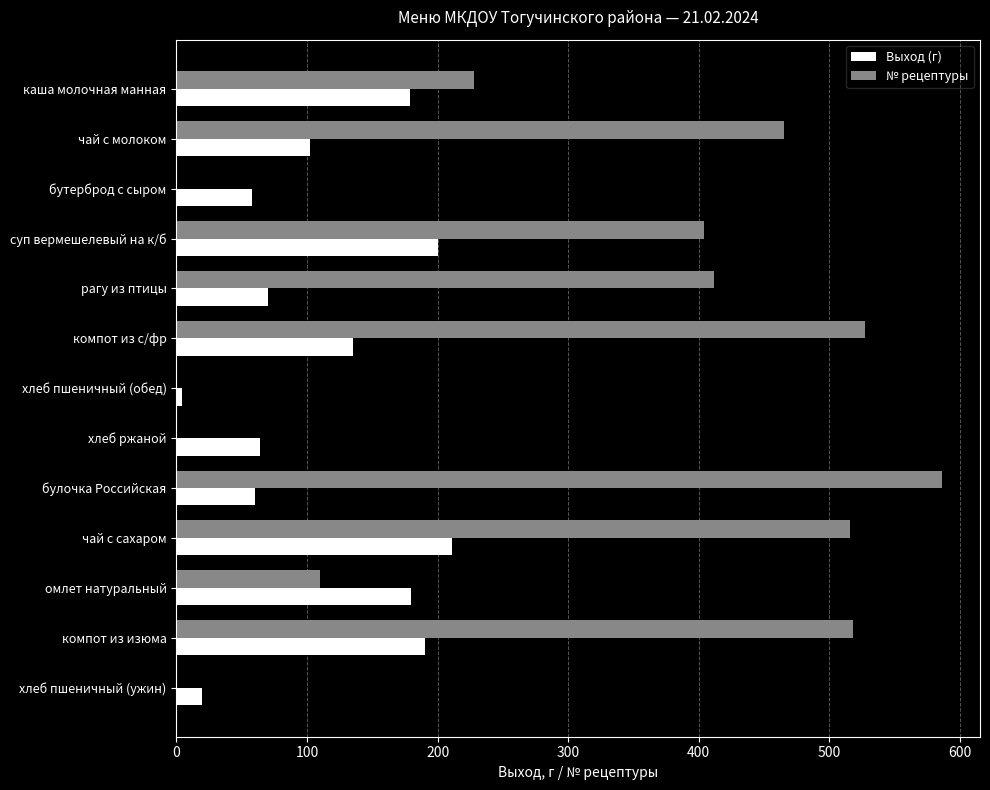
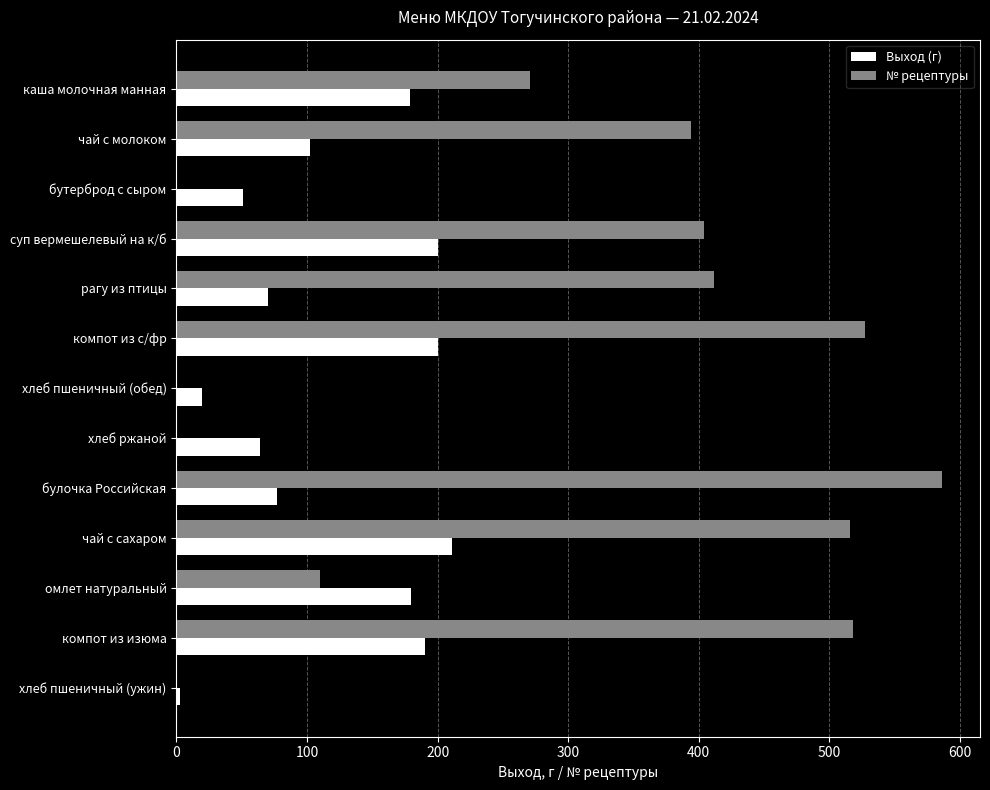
№ рецептуры, каша молочная манная: 228 -> 271
№ рецептуры, чай с молоком: 465 -> 394
Выход (г), бутерброд с сыром: 58 -> 51
Выход (г), компот из с/фр: 135 -> 200
Выход (г), хлеб пшеничный (обед): 4 -> 20
Выход (г), булочка Российская: 60 -> 77
Выход (г), хлеб пшеничный (ужин): 20 -> 3
